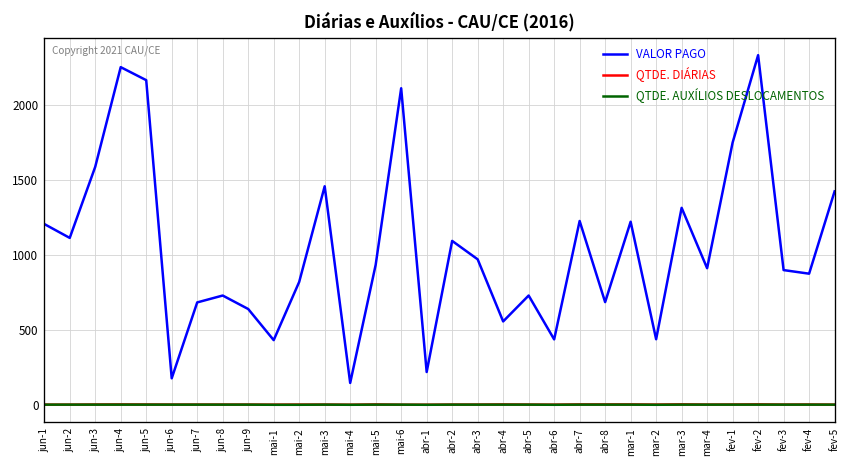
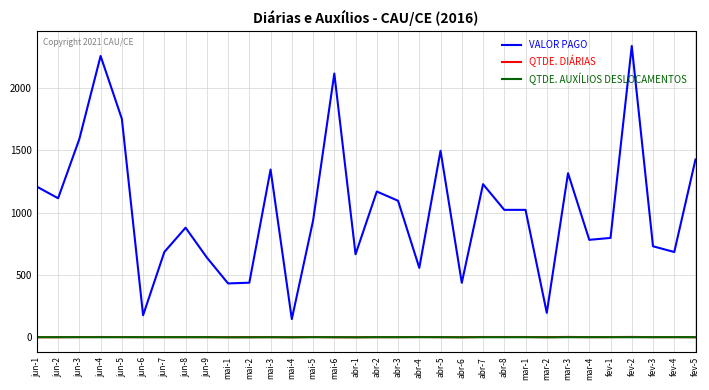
VALOR PAGO, jun-5: 2170 -> 1750
VALOR PAGO, jun-8: 730 -> 880
VALOR PAGO, mai-2: 820 -> 440
VALOR PAGO, mai-3: 1460 -> 1350
VALOR PAGO, abr-1: 220 -> 670
VALOR PAGO, abr-2: 1100 -> 1170
VALOR PAGO, abr-3: 970 -> 1100
VALOR PAGO, abr-5: 730 -> 1500
VALOR PAGO, abr-8: 690 -> 1020
VALOR PAGO, mar-1: 1220 -> 1020
VALOR PAGO, mar-2: 440 -> 200
VALOR PAGO, mar-4: 910 -> 780
VALOR PAGO, fev-1: 1750 -> 800
VALOR PAGO, fev-3: 900 -> 730
VALOR PAGO, fev-4: 880 -> 680
